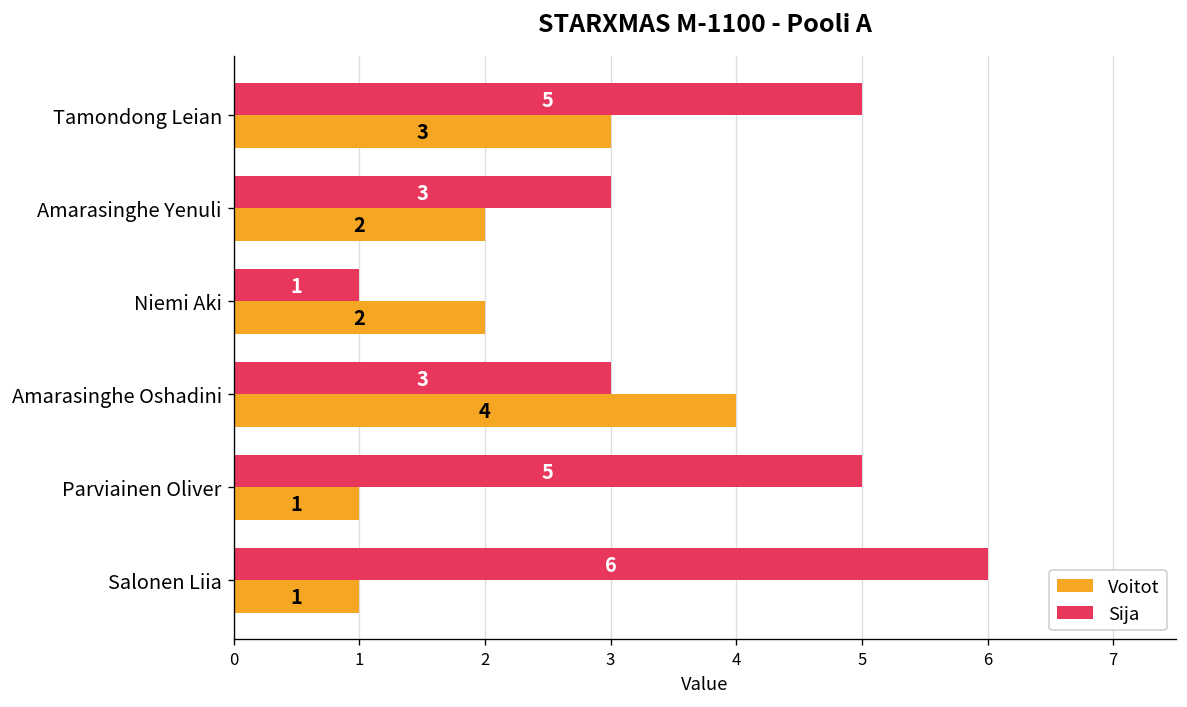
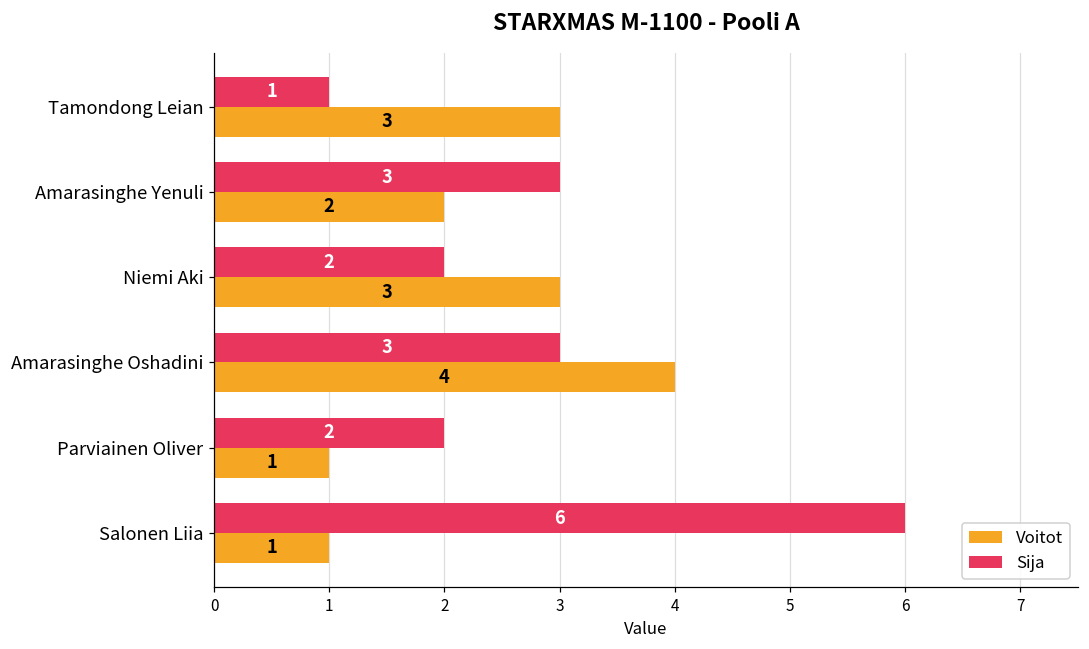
Sija, Tamondong Leian: 5 -> 1
Sija, Niemi Aki: 1 -> 2
Voitot, Niemi Aki: 2 -> 3
Sija, Parviainen Oliver: 5 -> 2
